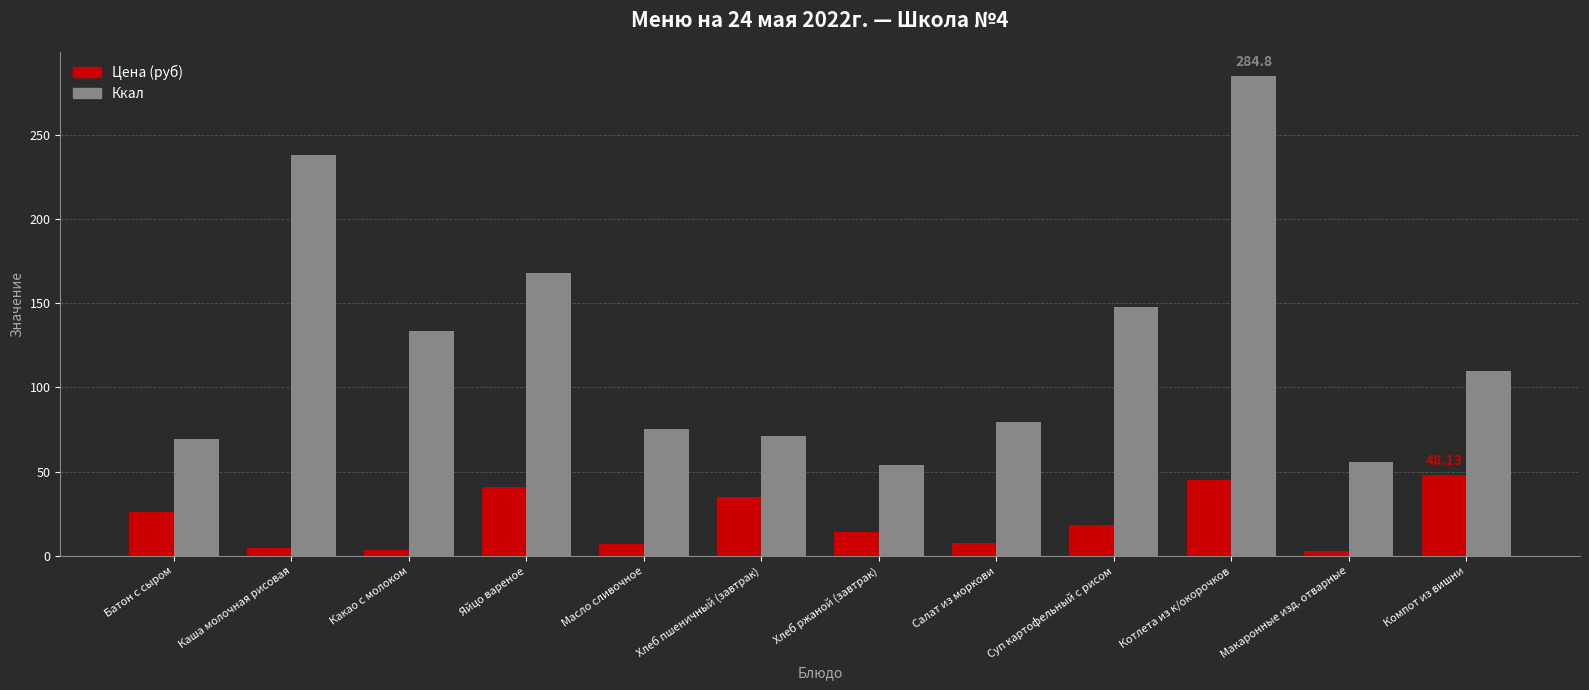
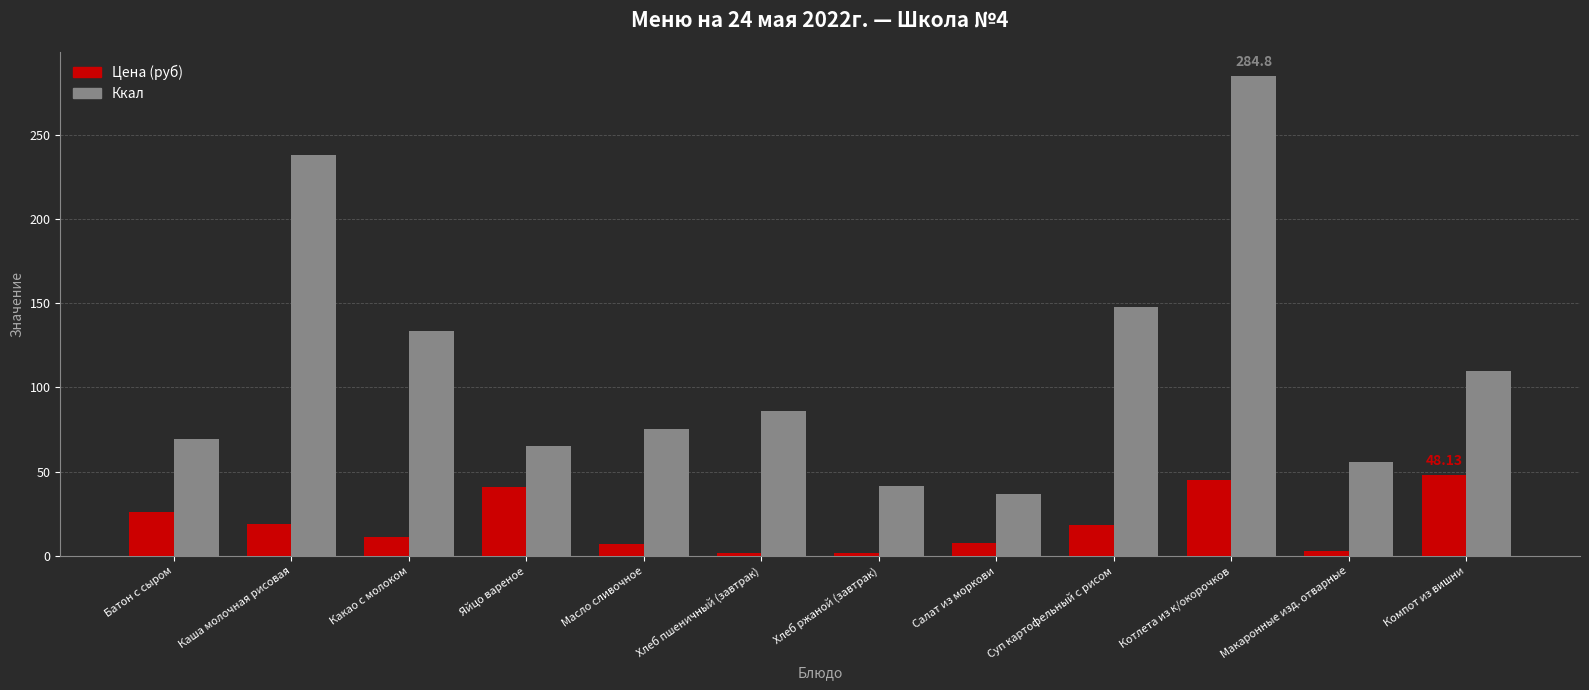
Цена (руб), Каша молочная рисовая: 5 -> 19
Цена (руб), Какао с молоком: 4 -> 11
Ккал, Яйцо вареное: 168 -> 65
Цена (руб), Хлеб пшеничный (завтрак): 35 -> 2
Ккал, Хлеб пшеничный (завтрак): 71 -> 86
Цена (руб), Хлеб ржаной (завтрак): 14 -> 2
Ккал, Хлеб ржаной (завтрак): 54 -> 42
Ккал, Салат из моркови: 80 -> 37
